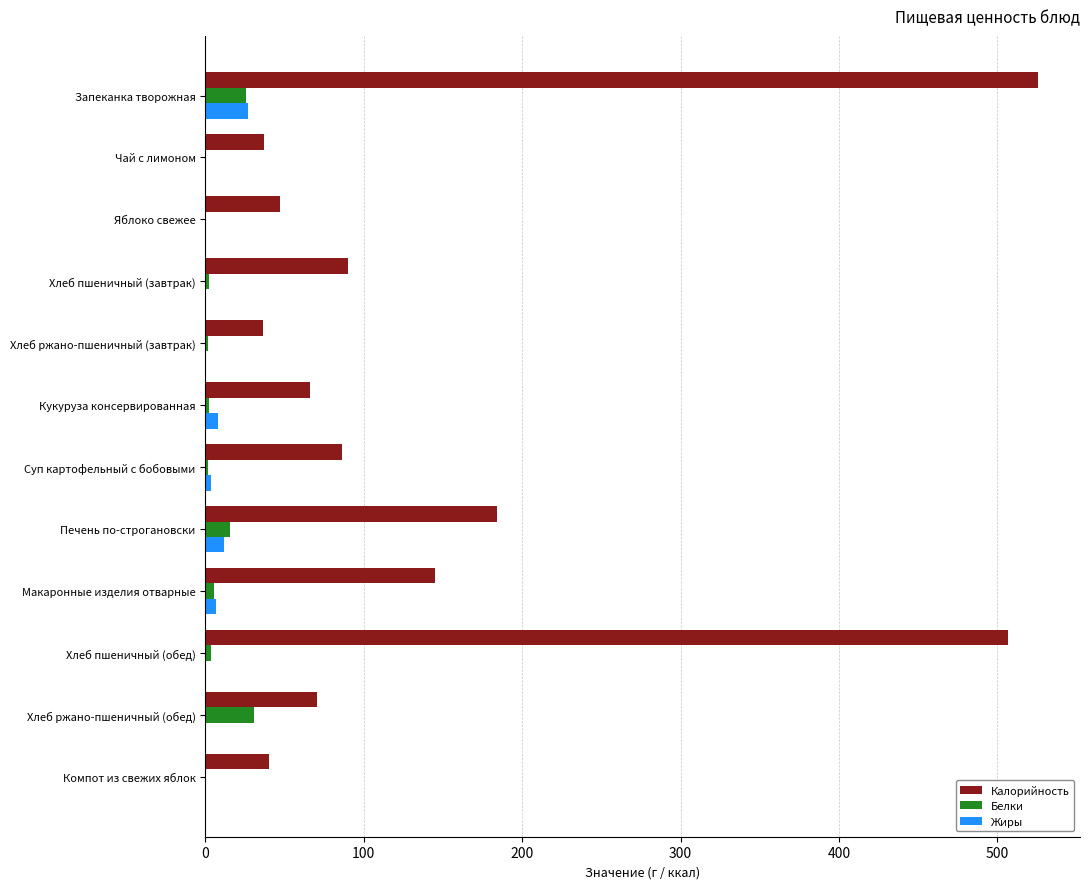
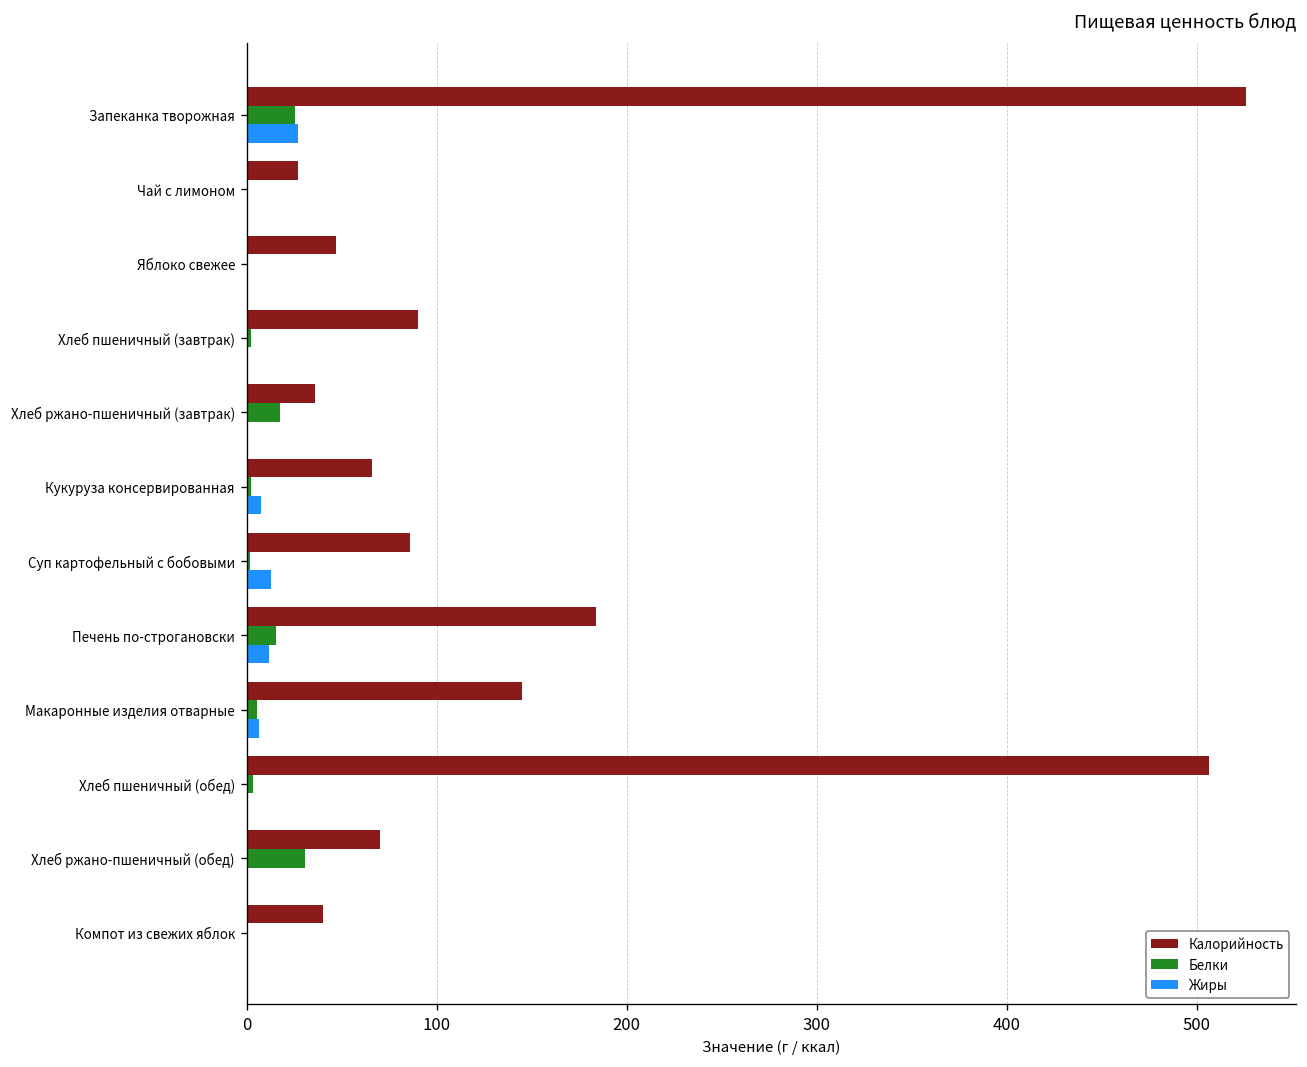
Калорийность, Чай с лимоном: 37 -> 27
Белки, Хлеб ржано-пшеничный (завтрак): 1 -> 17
Жиры, Суп картофельный с бобовыми: 3 -> 13
